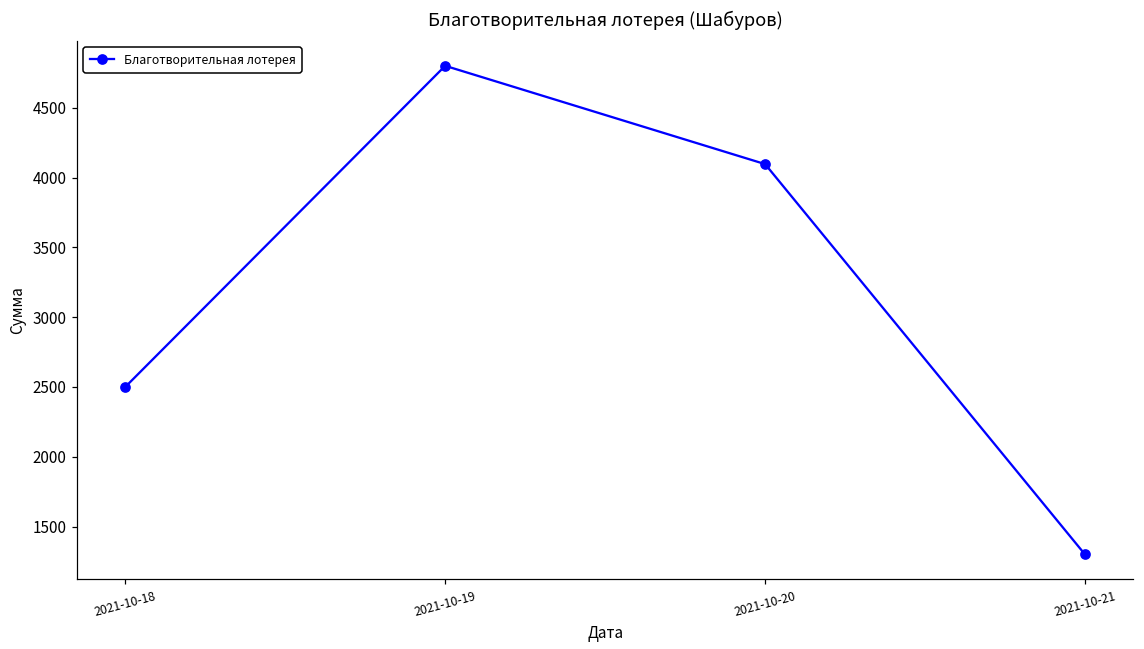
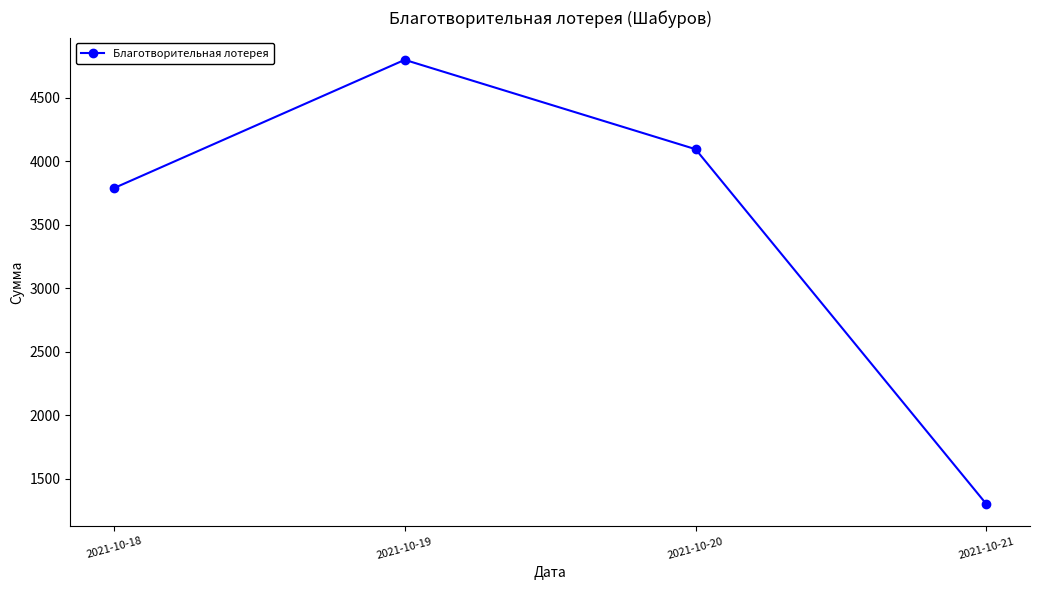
2021-10-18: 2500 -> 3790
